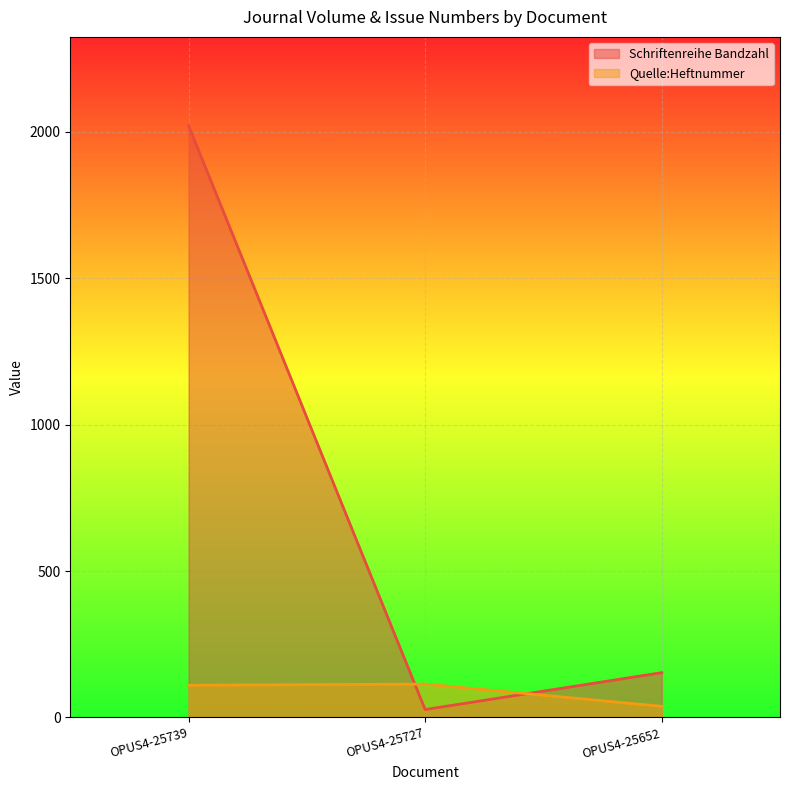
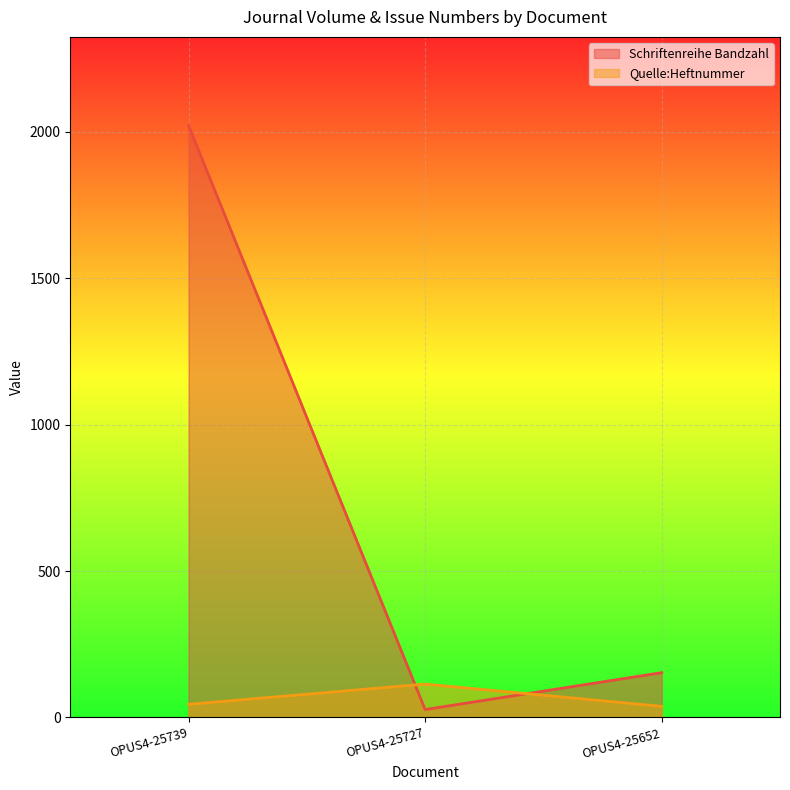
Quelle:Heftnummer, OPUS4-25739: 110 -> 50
